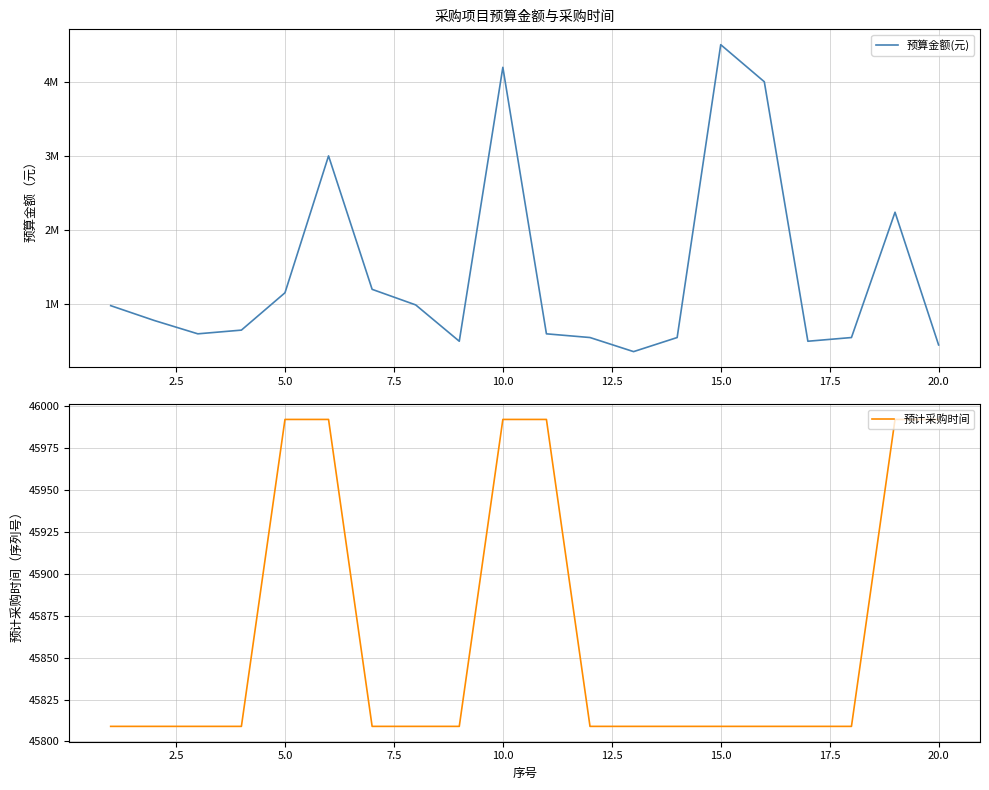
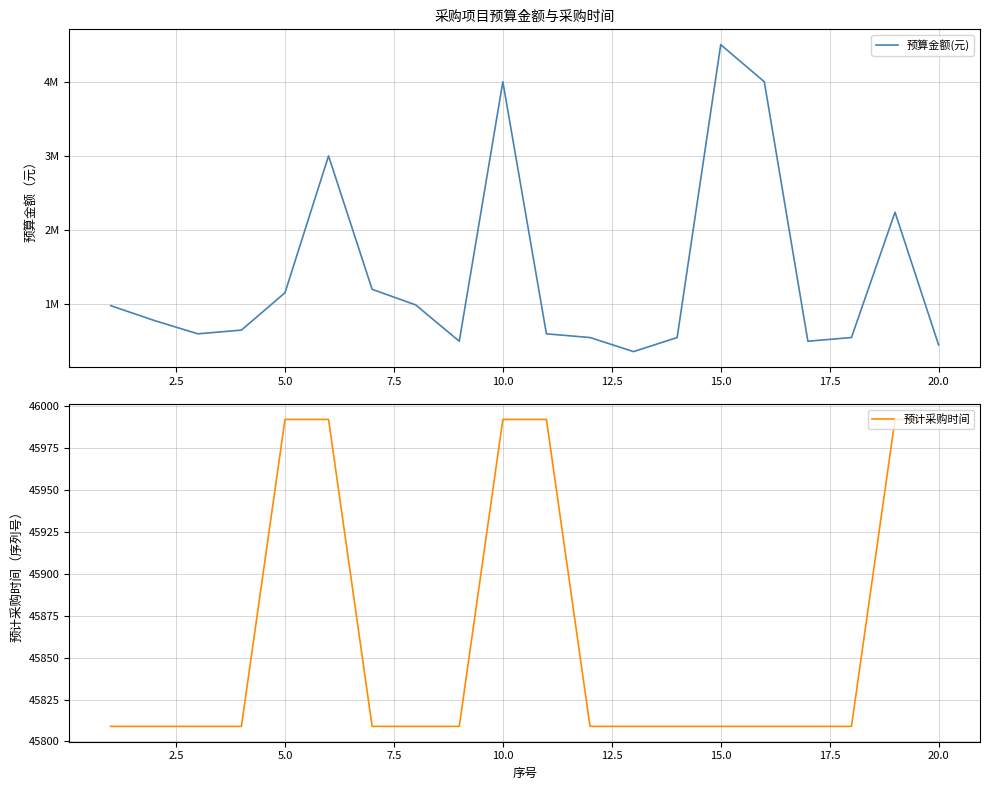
采购项目预算金额与采购时间, 10.0: 4200000 -> 4000000
